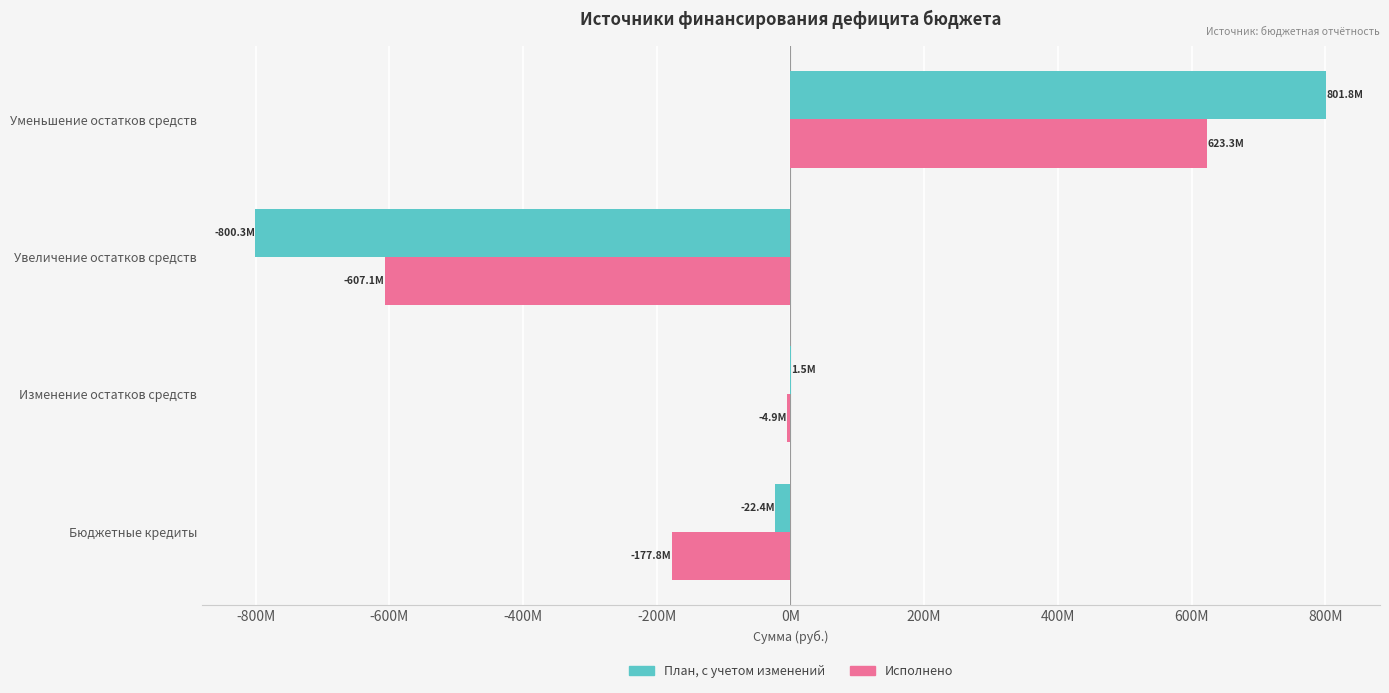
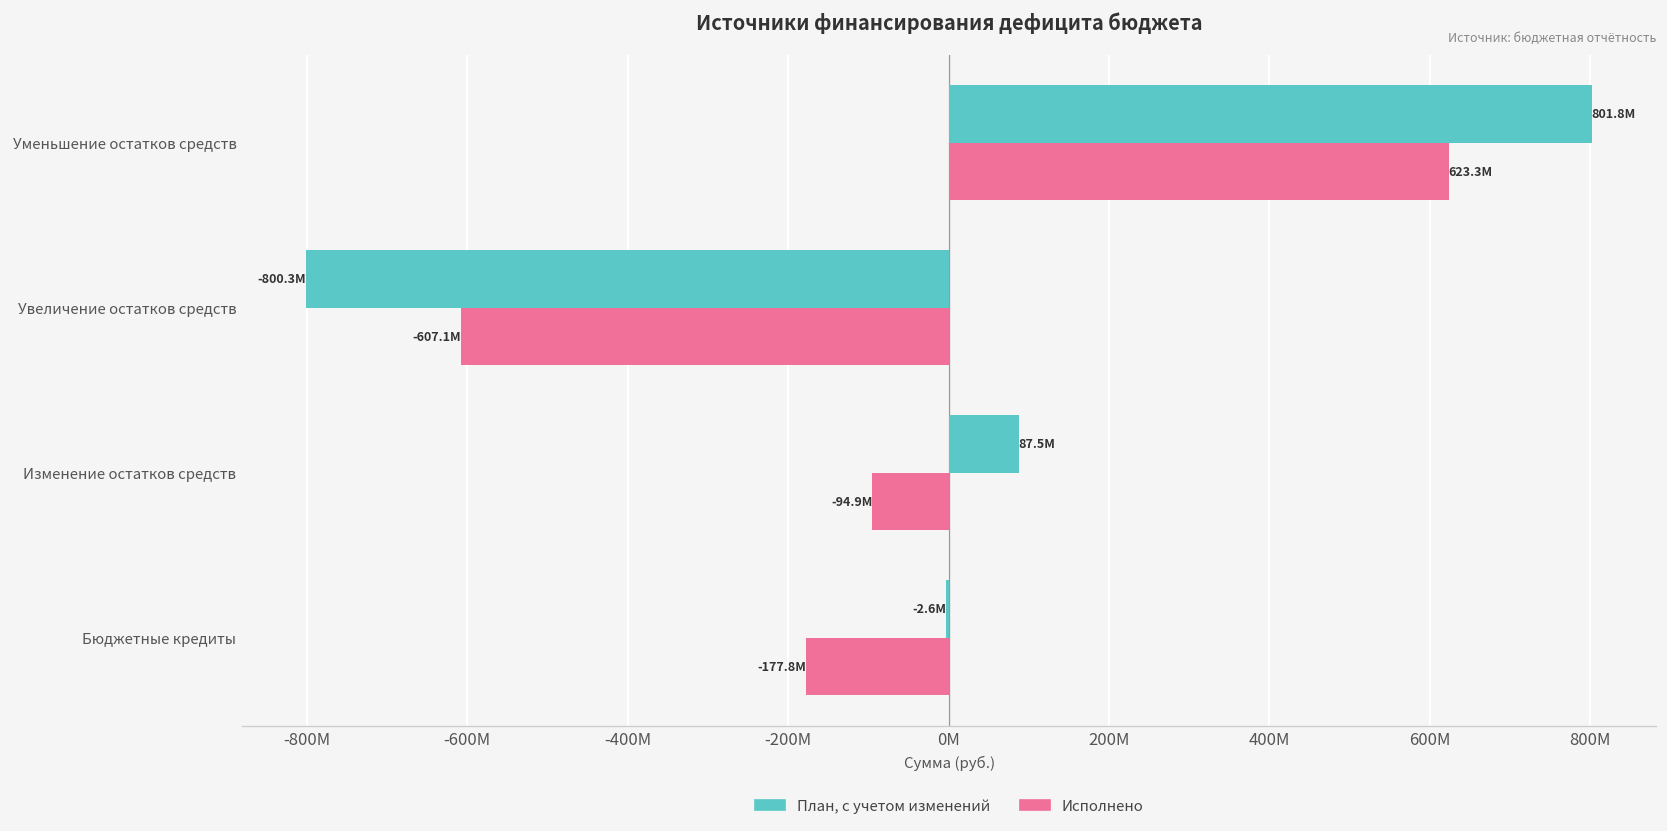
План, с учетом изменений, Изменение остатков средств: 1.5M -> 87.5M
Исполнено, Изменение остатков средств: -4.9M -> -94.9M
План, с учетом изменений, Бюджетные кредиты: -22.4M -> -2.6M
